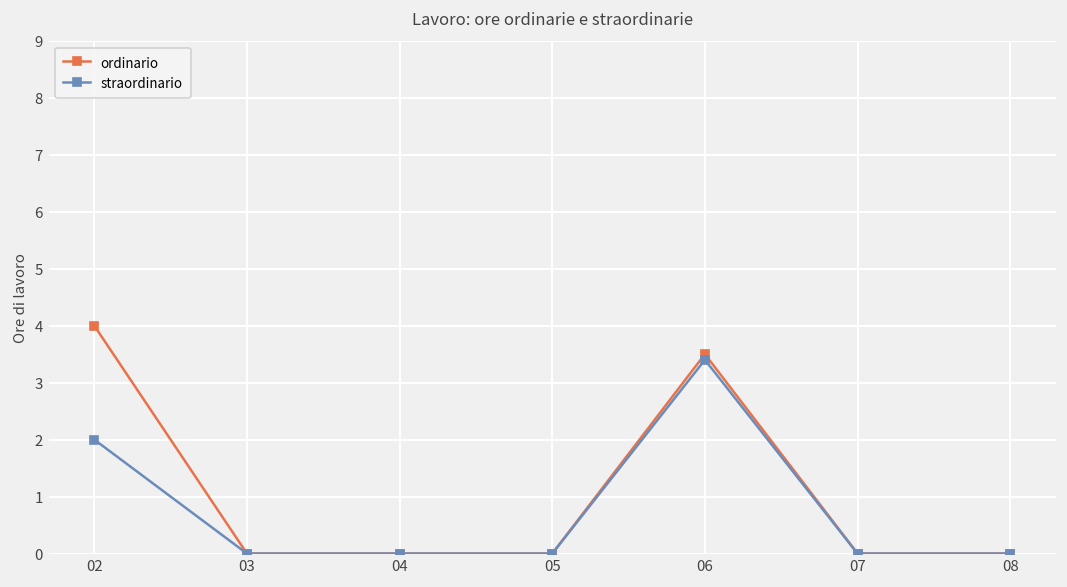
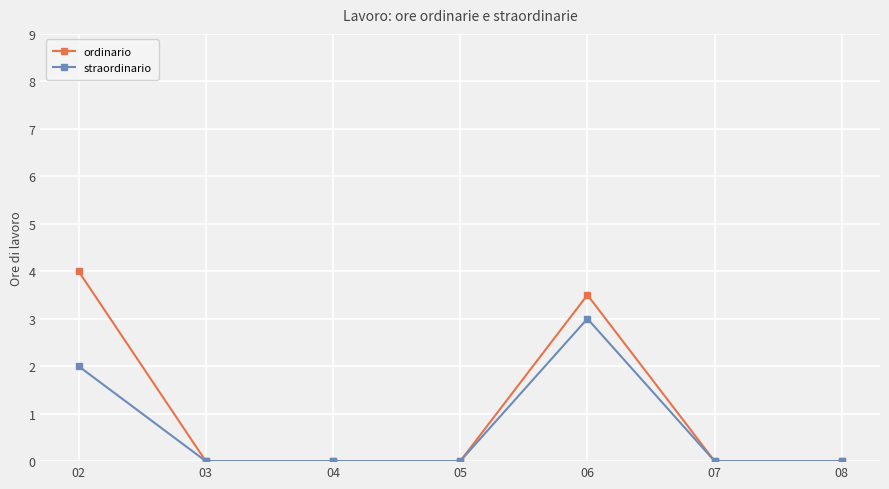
straordinario, 06: 3.4 -> 3.0
